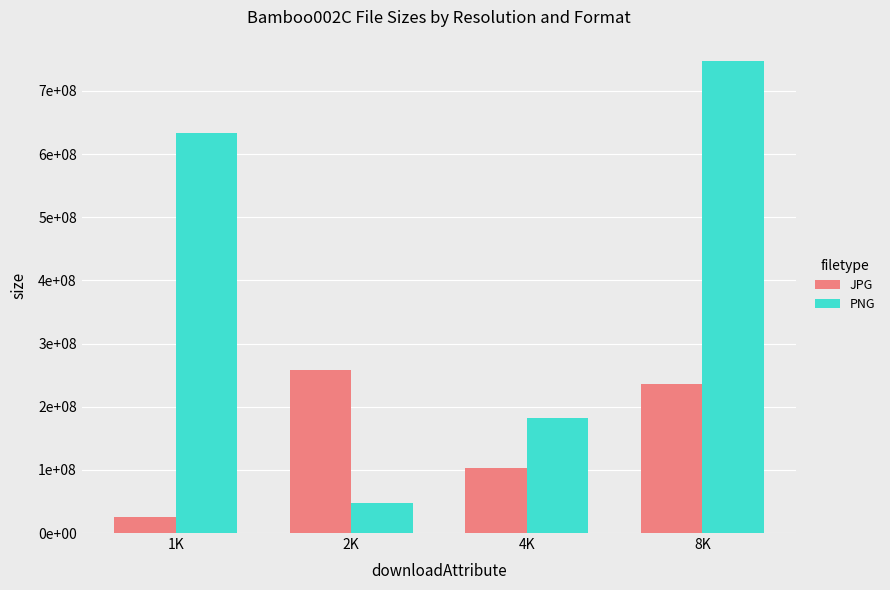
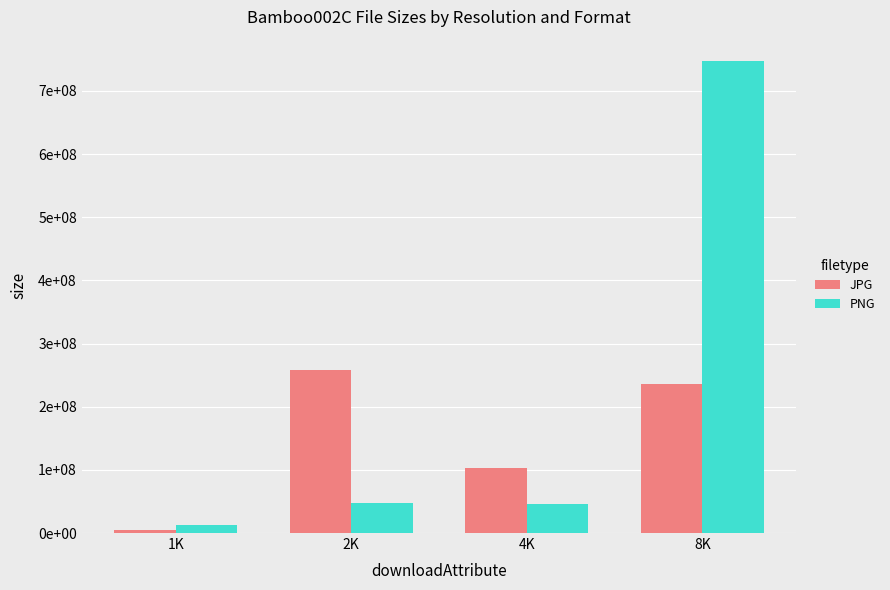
JPG, 1K: 20000000 -> 10000000
PNG, 1K: 630000000 -> 10000000
PNG, 4K: 180000000 -> 50000000
